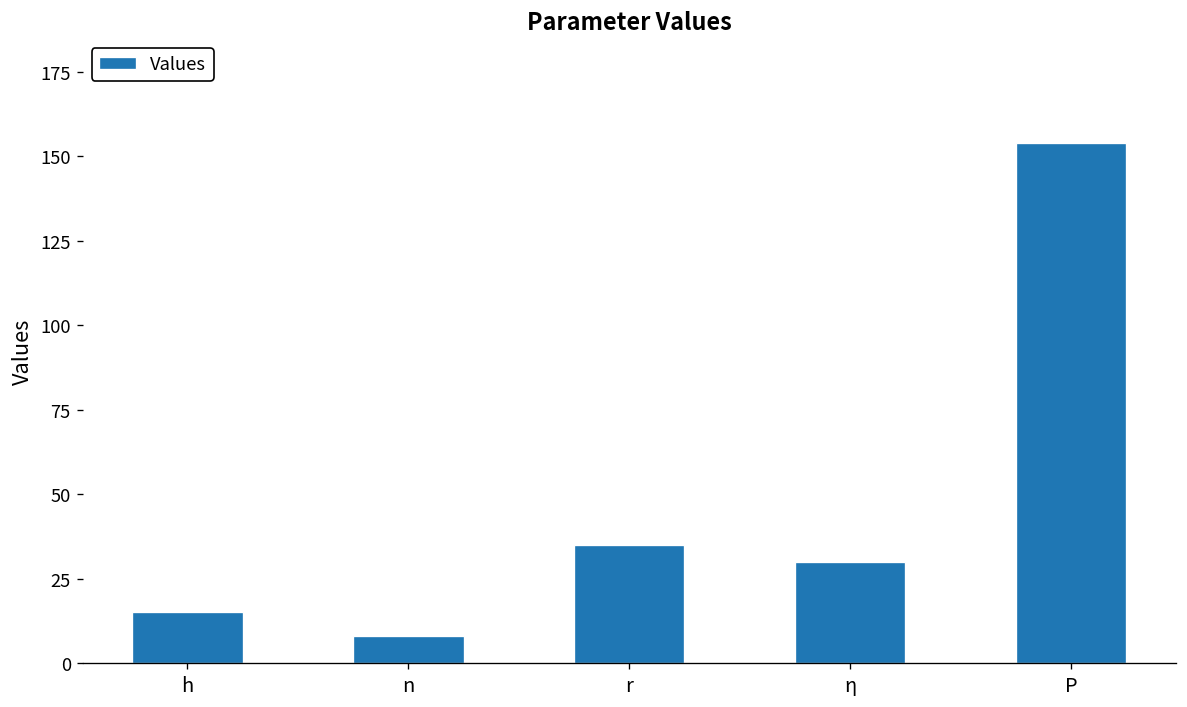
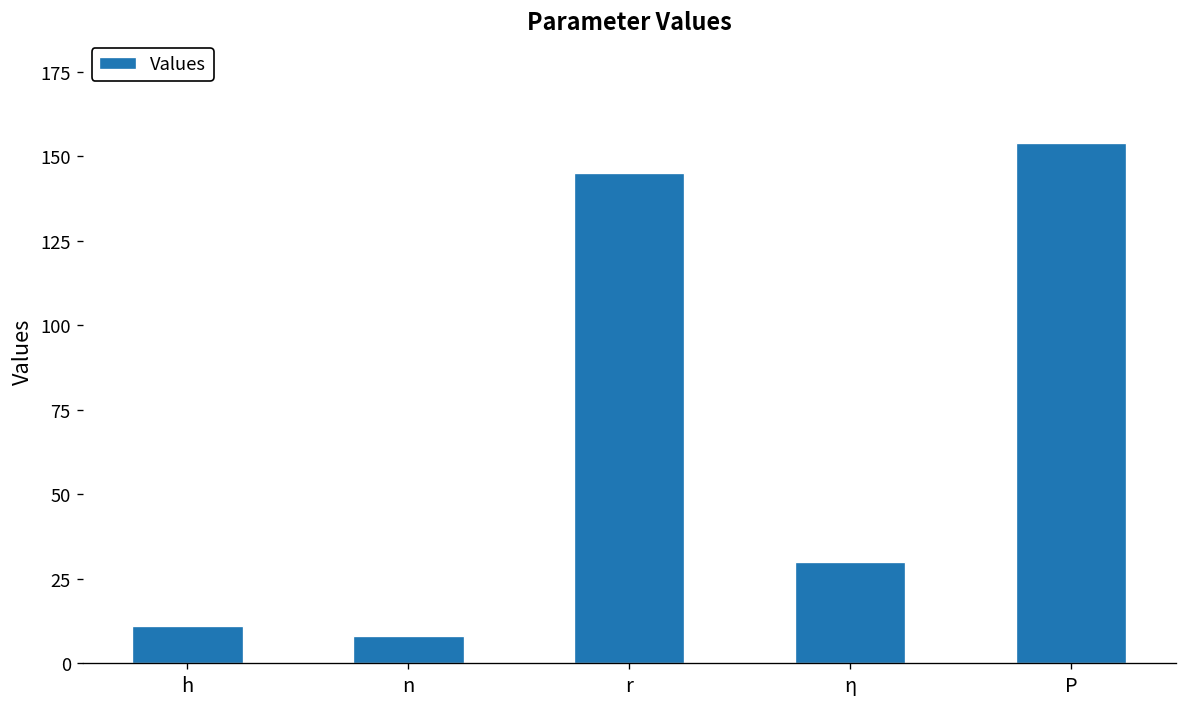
h: 15 -> 11
r: 35 -> 145
